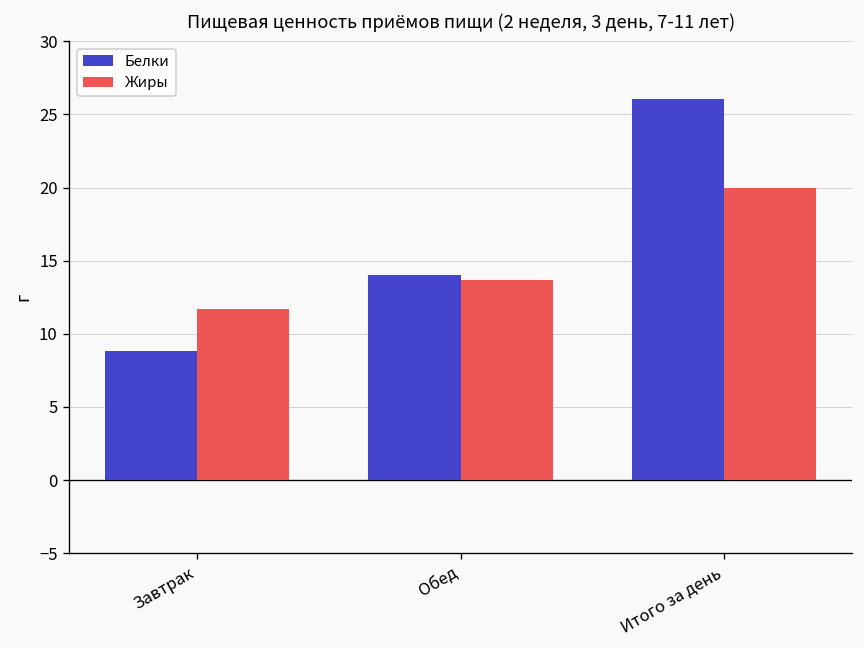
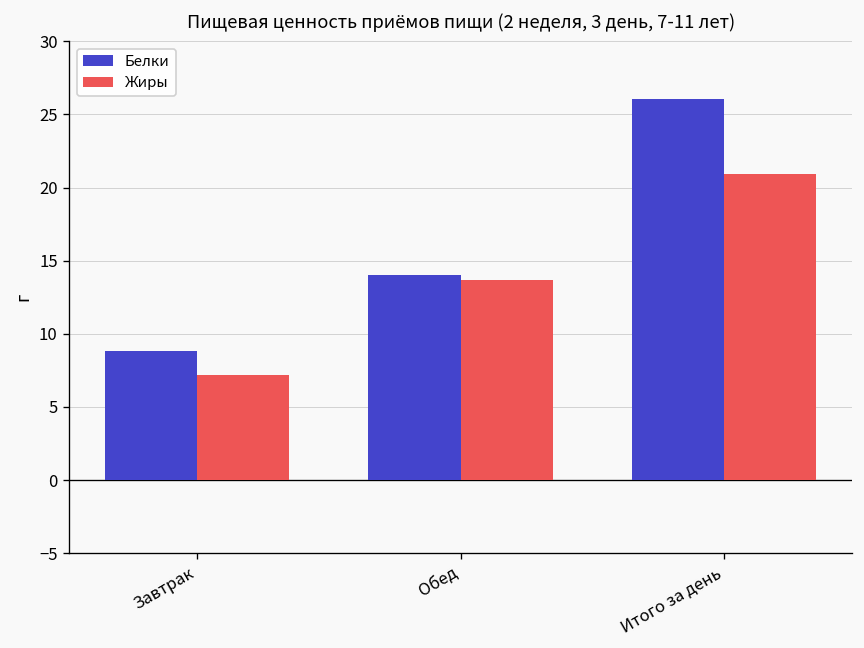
Жиры, Завтрак: 11.7 -> 7.2
Жиры, Итого за день: 20.0 -> 20.9
